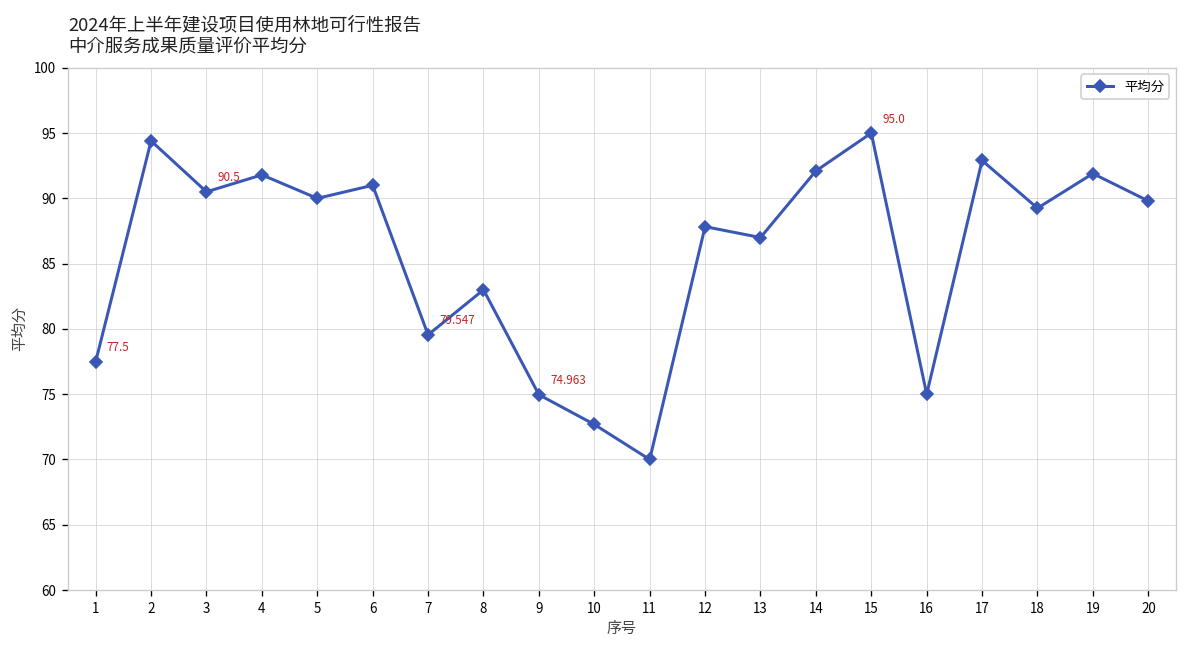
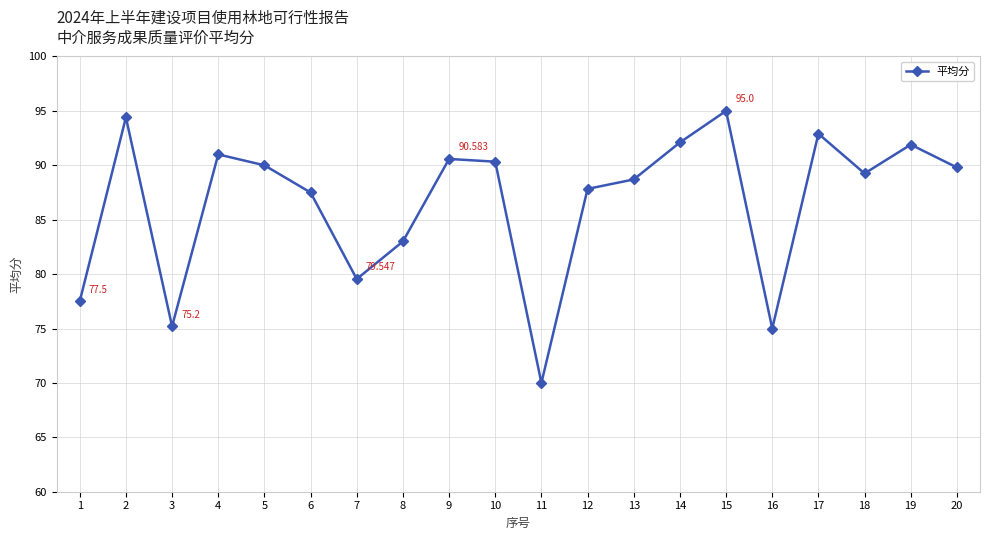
3: 90.5 -> 75.2
4: 91.8 -> 91.0
6: 91.0 -> 87.5
9: 74.963 -> 90.583
10: 72.7 -> 90.3
13: 87.0 -> 88.7
